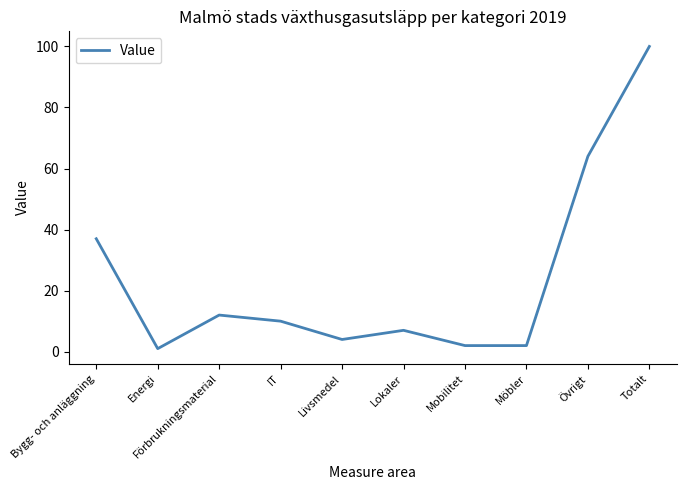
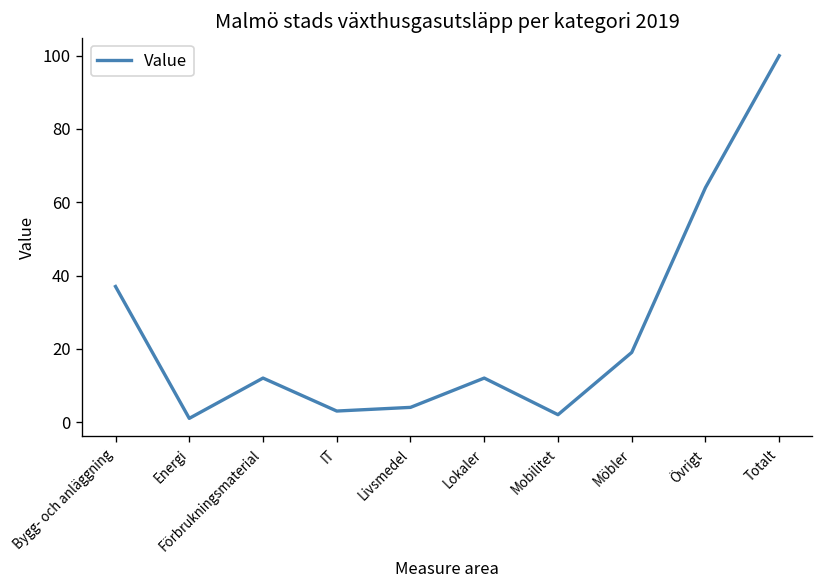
IT: 10 -> 3
Lokaler: 7 -> 12
Möbler: 2 -> 19
